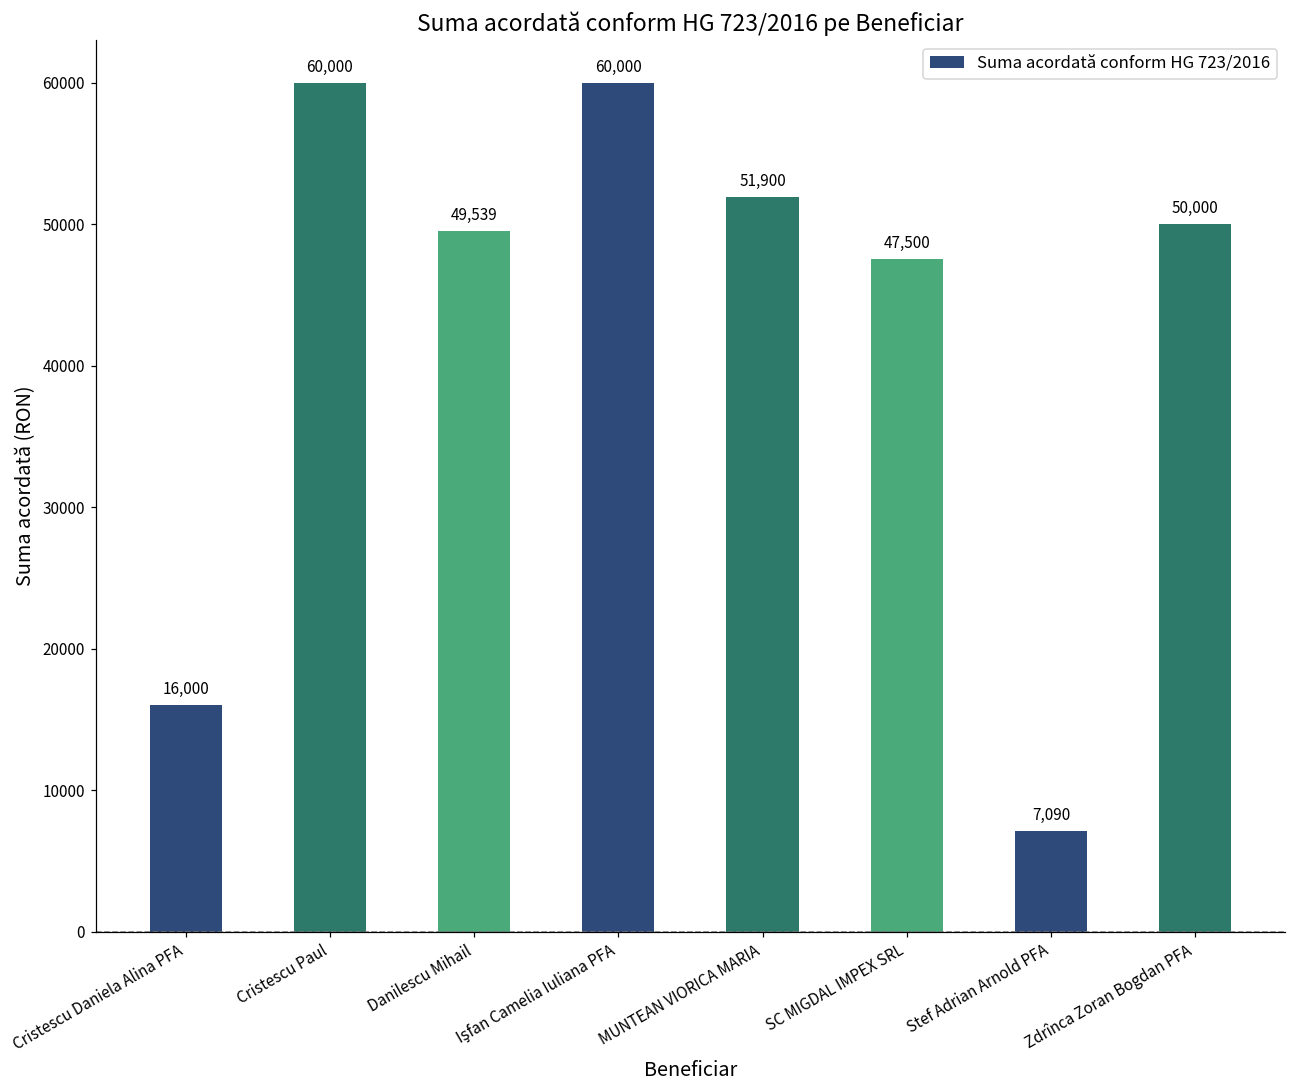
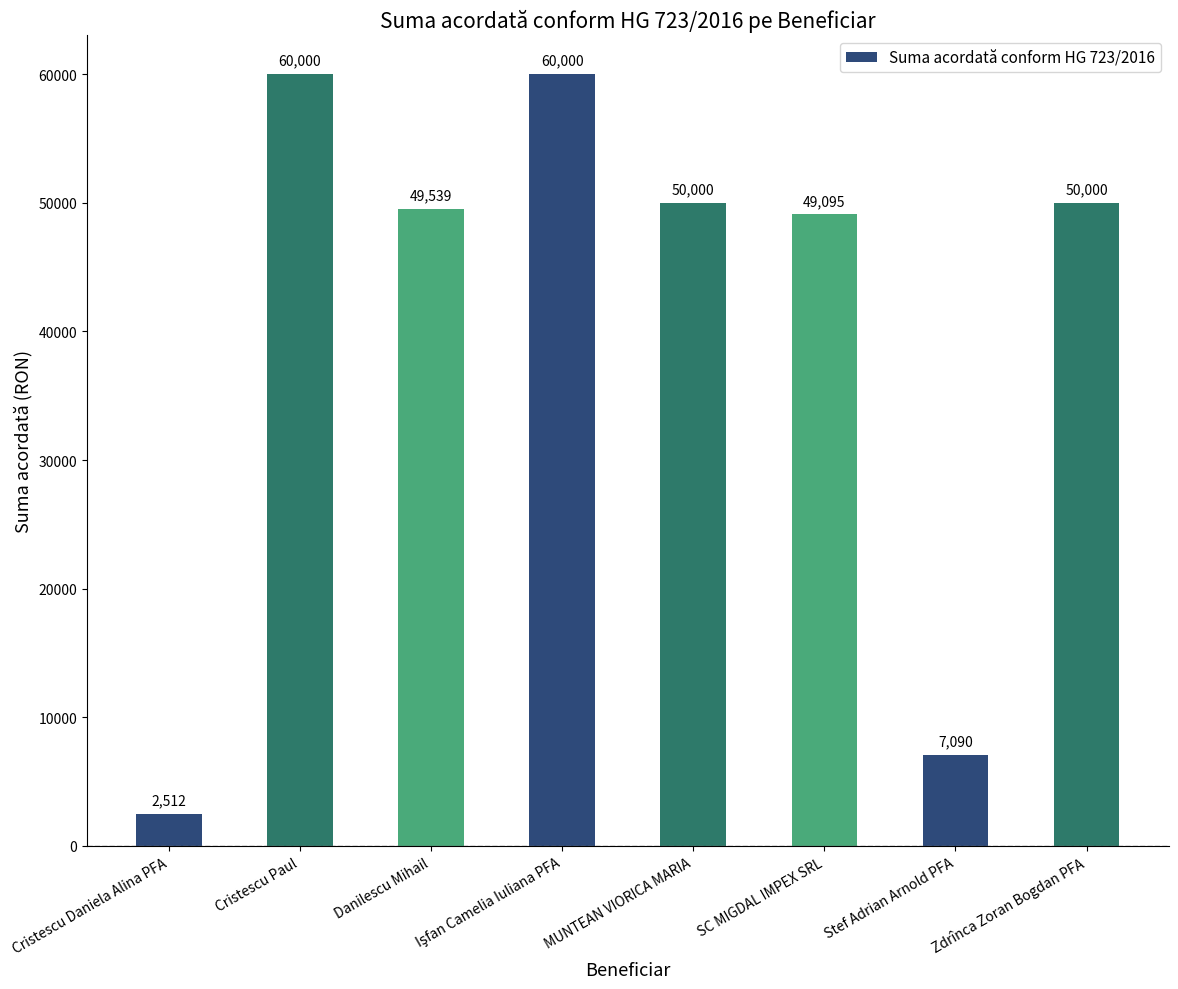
Cristescu Daniela Alina PFA: 16,000 -> 2,512
MUNTEAN VIORICA MARIA: 51,900 -> 50,000
SC MIGDAL IMPEX SRL: 47,500 -> 49,095
